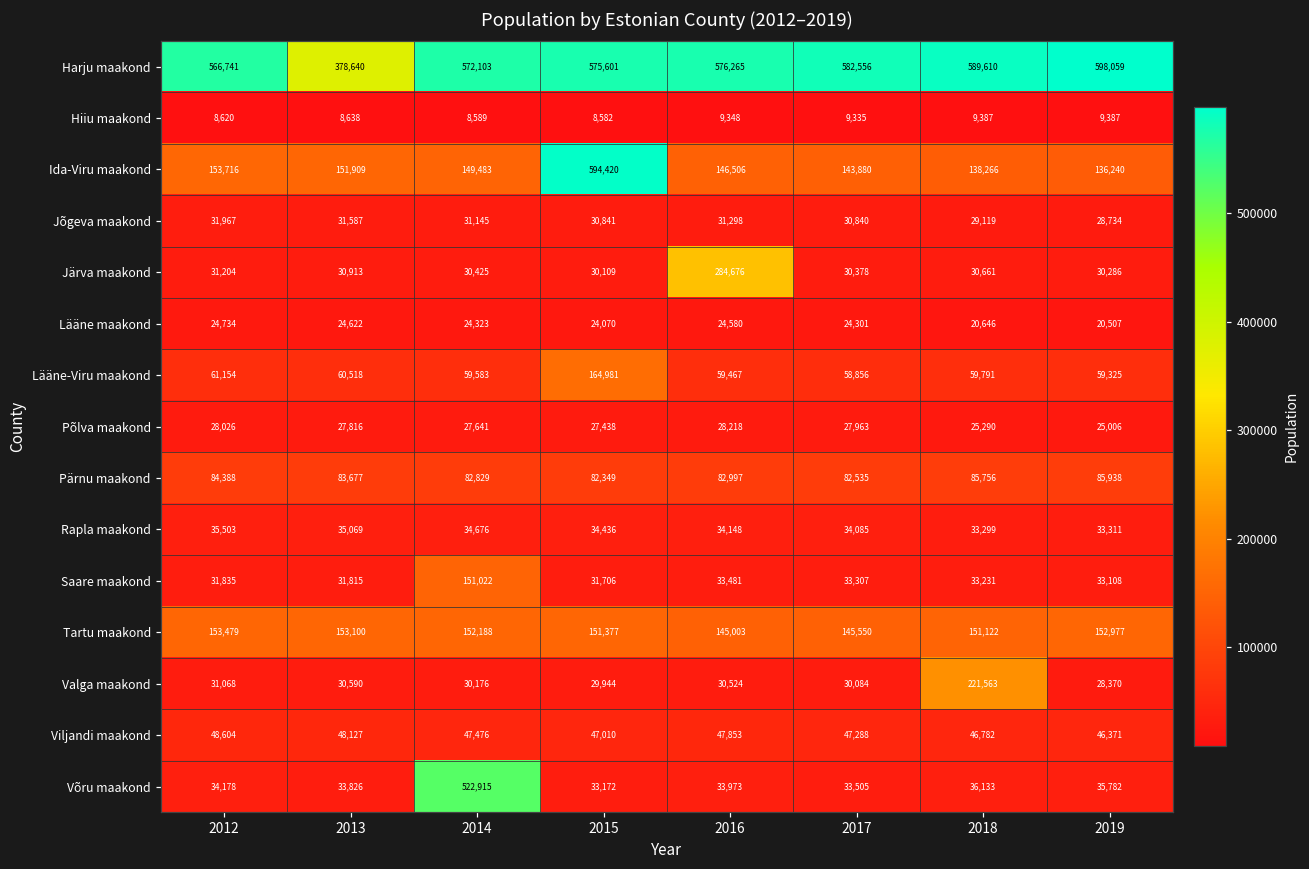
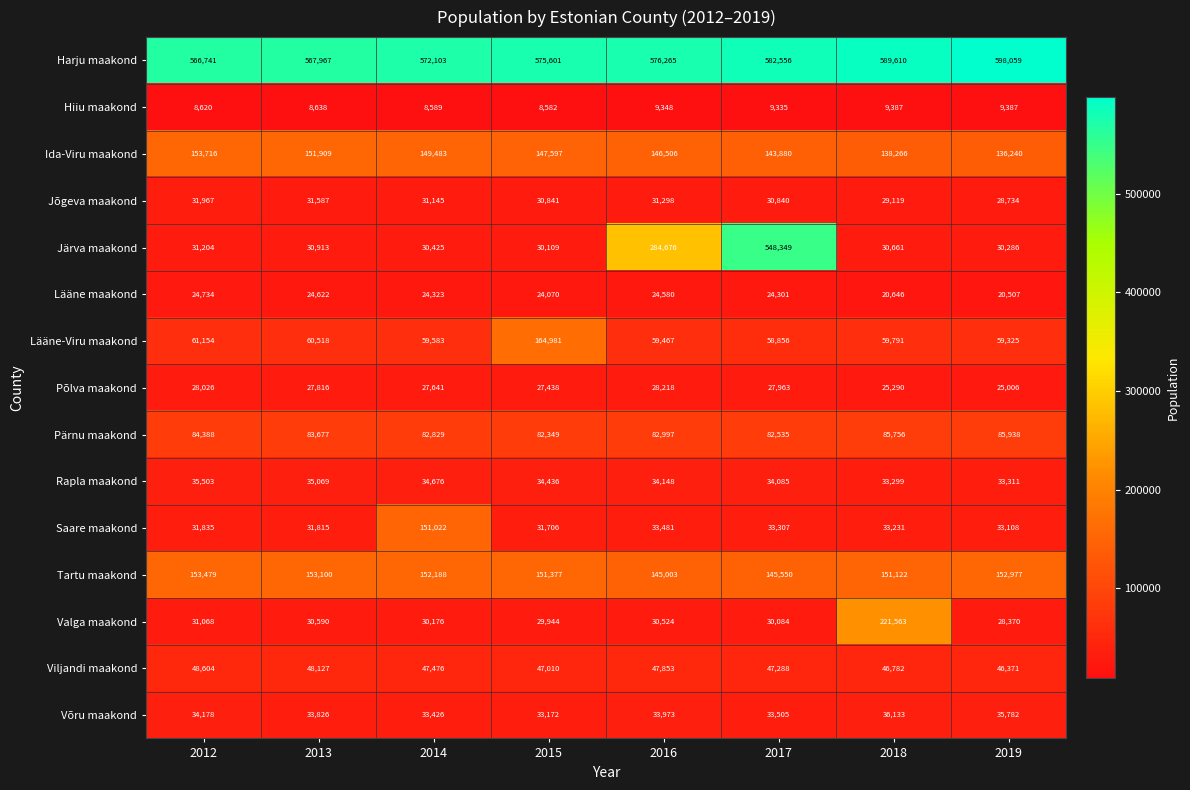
Harju maakond, 2013: 378,640 -> 567,967
Ida-Viru maakond, 2015: 594,420 -> 147,597
Järva maakond, 2017: 30,378 -> 548,349
Võru maakond, 2014: 522,915 -> 33,426
